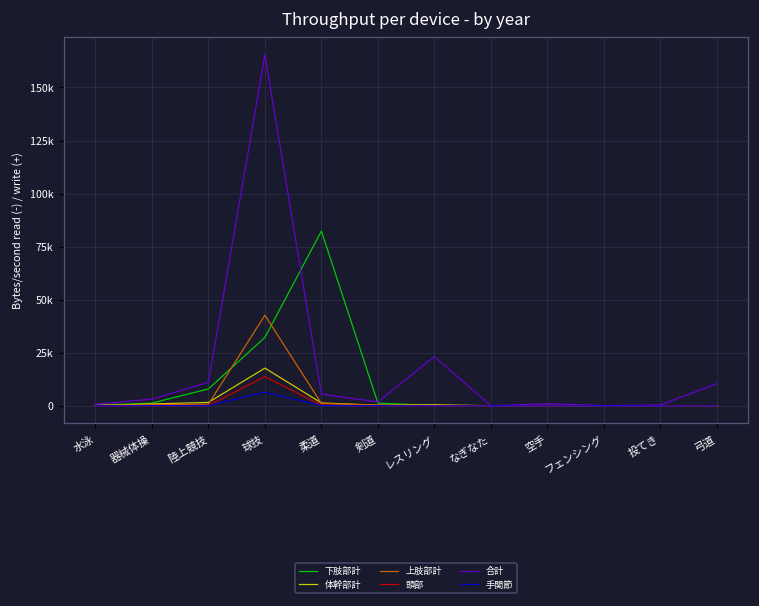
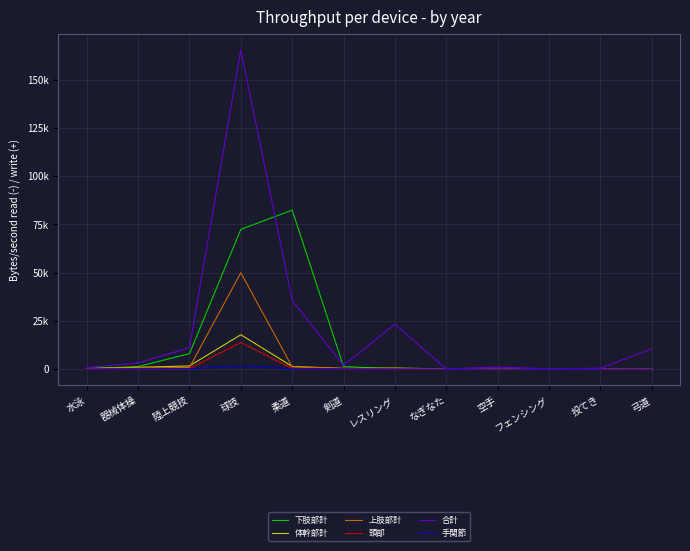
下肢部計, 球技: 32000 -> 72000
上肢部計, 球技: 43000 -> 50000
手関節, 球技: 6000 -> 2000
合計, 柔道: 5000 -> 36000
